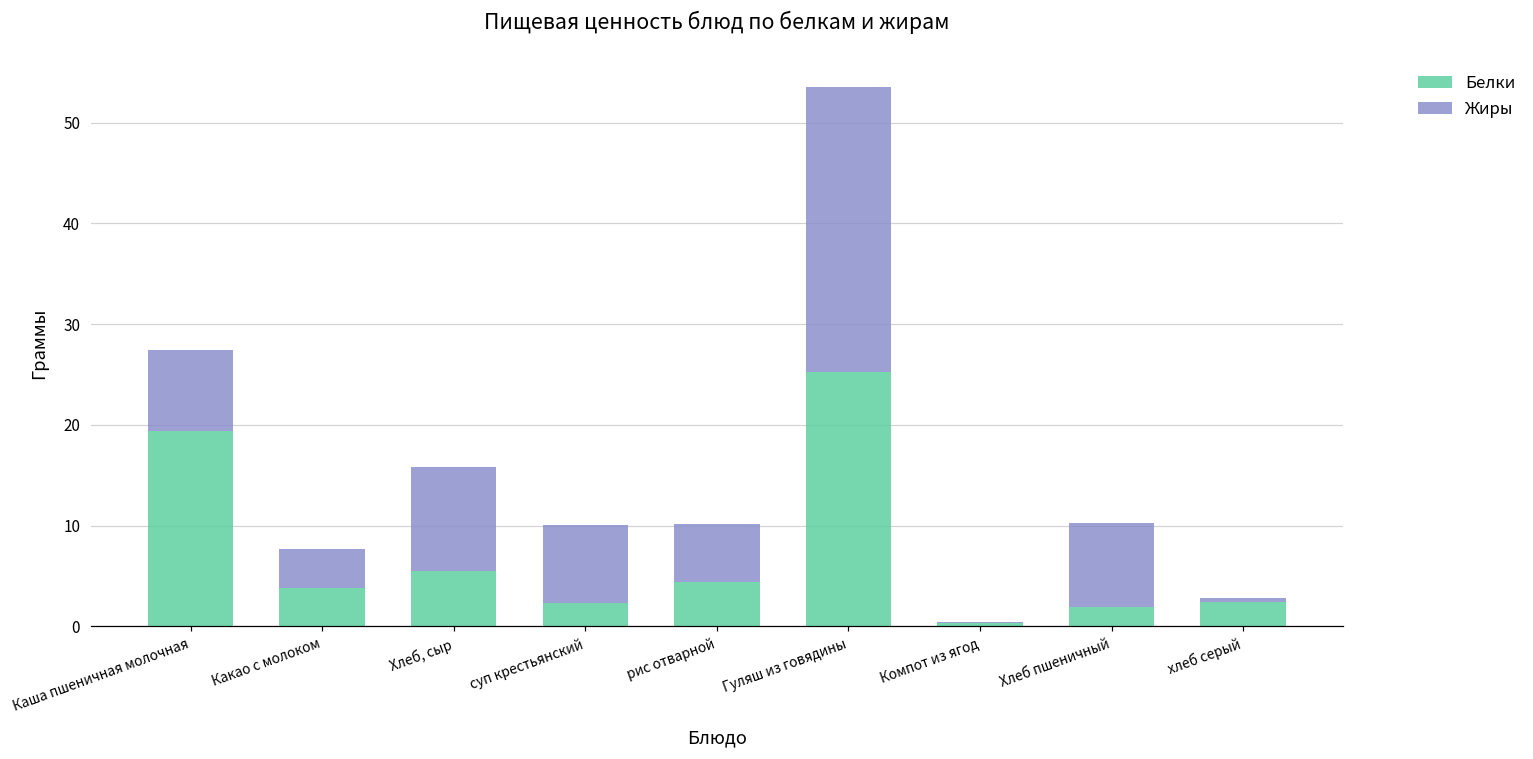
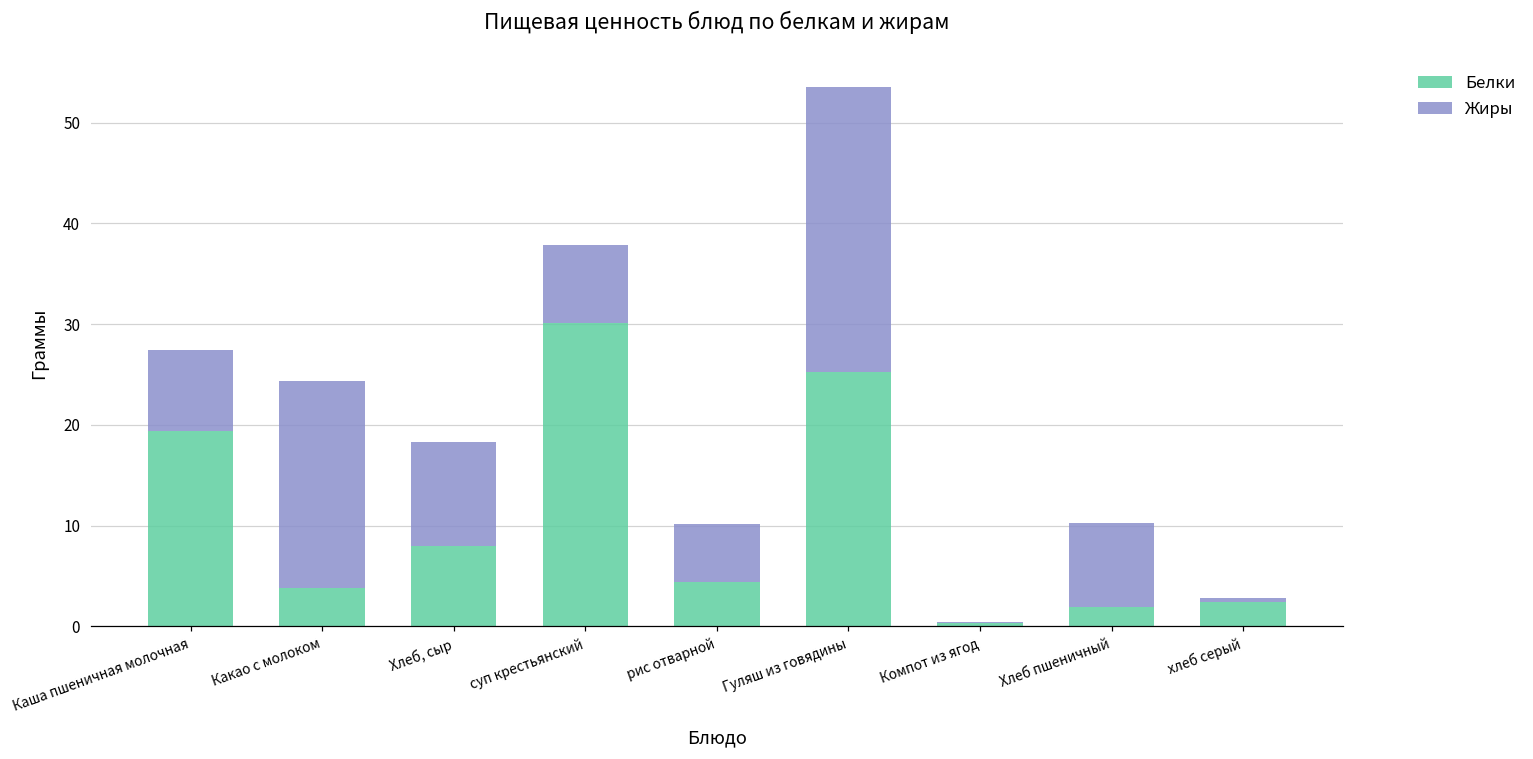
Жиры, Какао с молоком: 4 -> 21
Белки, Хлеб, сыр: 5 -> 8
Белки, суп крестьянский: 2 -> 30
